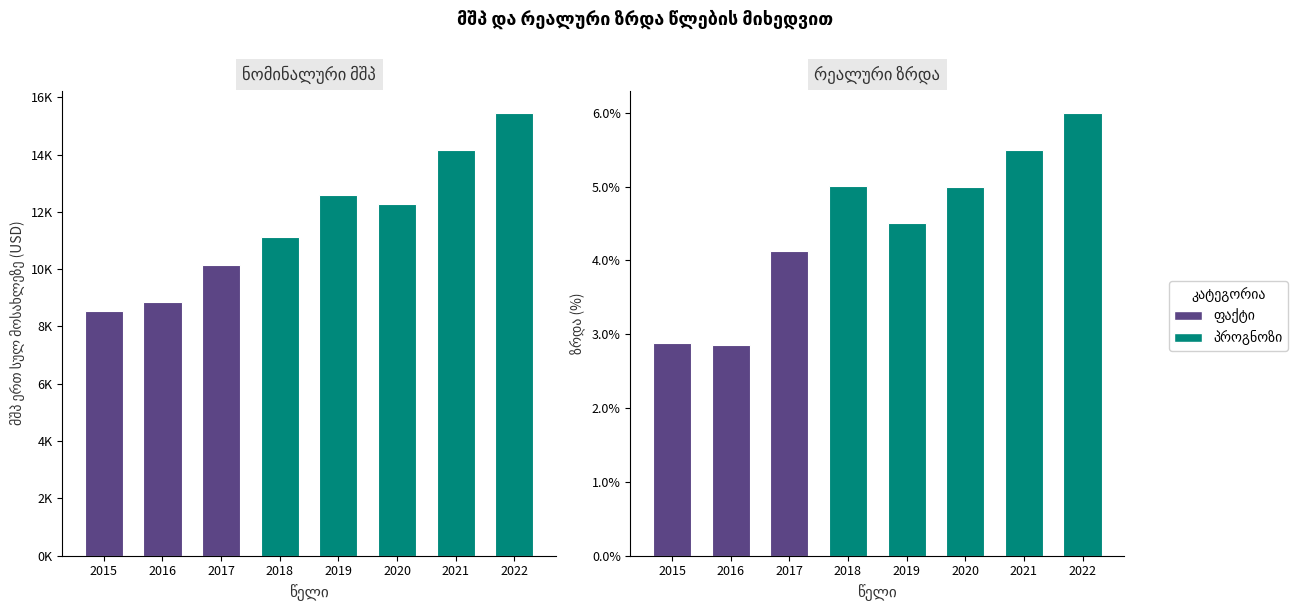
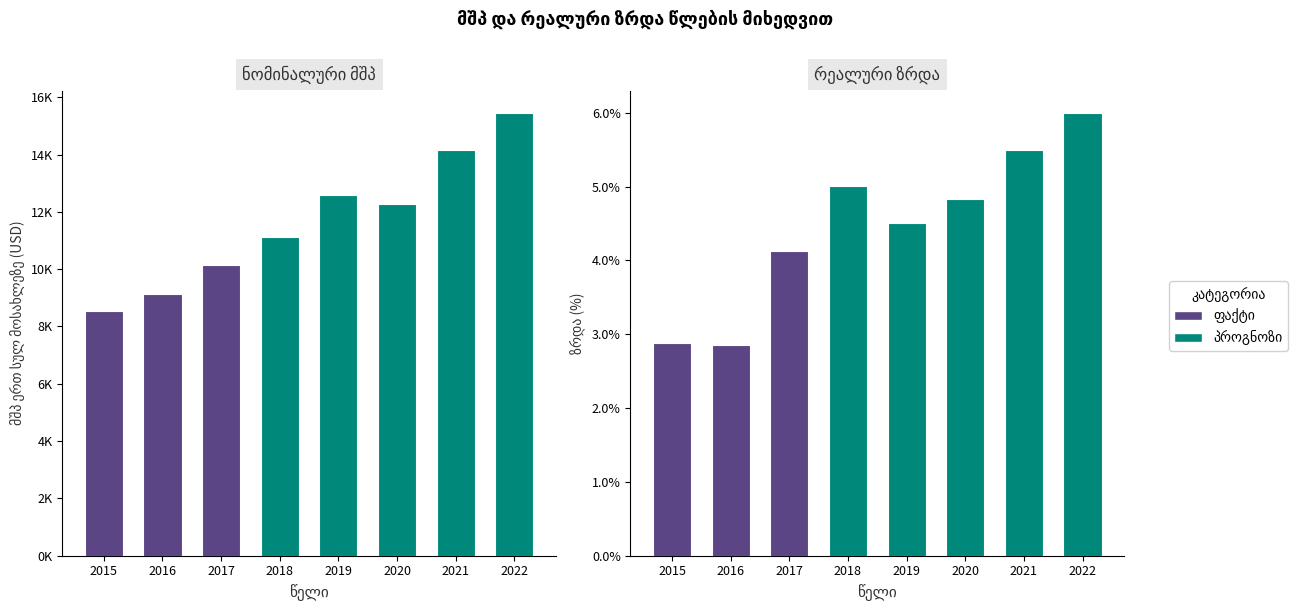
ნომინალური მშპ, 2016: 8800 -> 9100
რეალური ზრდა, 2020: 5.0% -> 4.8%
